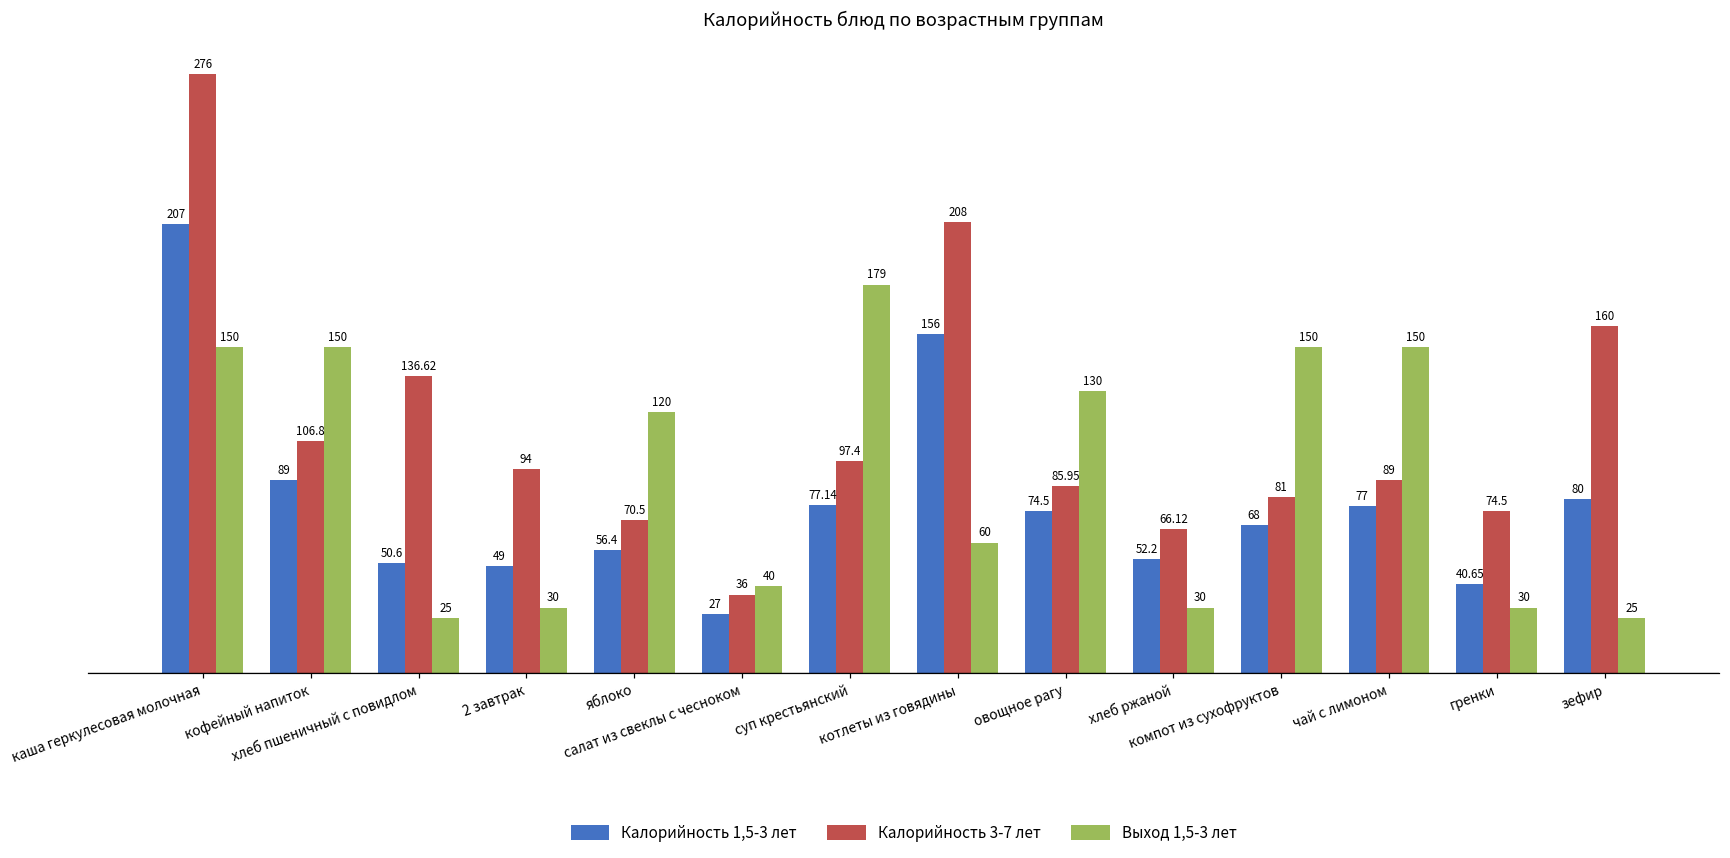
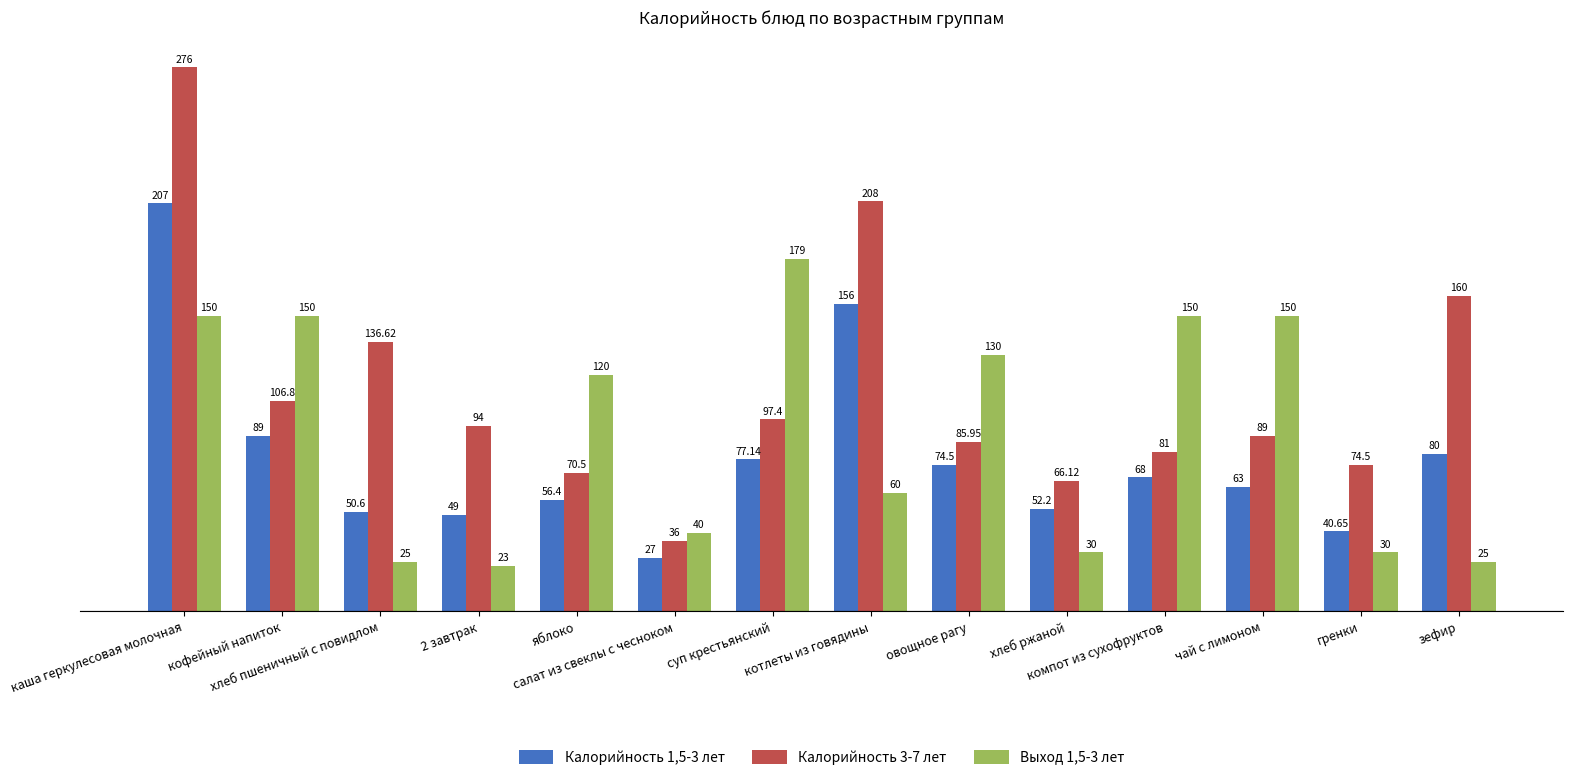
Выход 1,5-3 лет, 2 завтрак: 30 -> 23
Калорийность 1,5-3 лет, чай с лимоном: 77 -> 63
